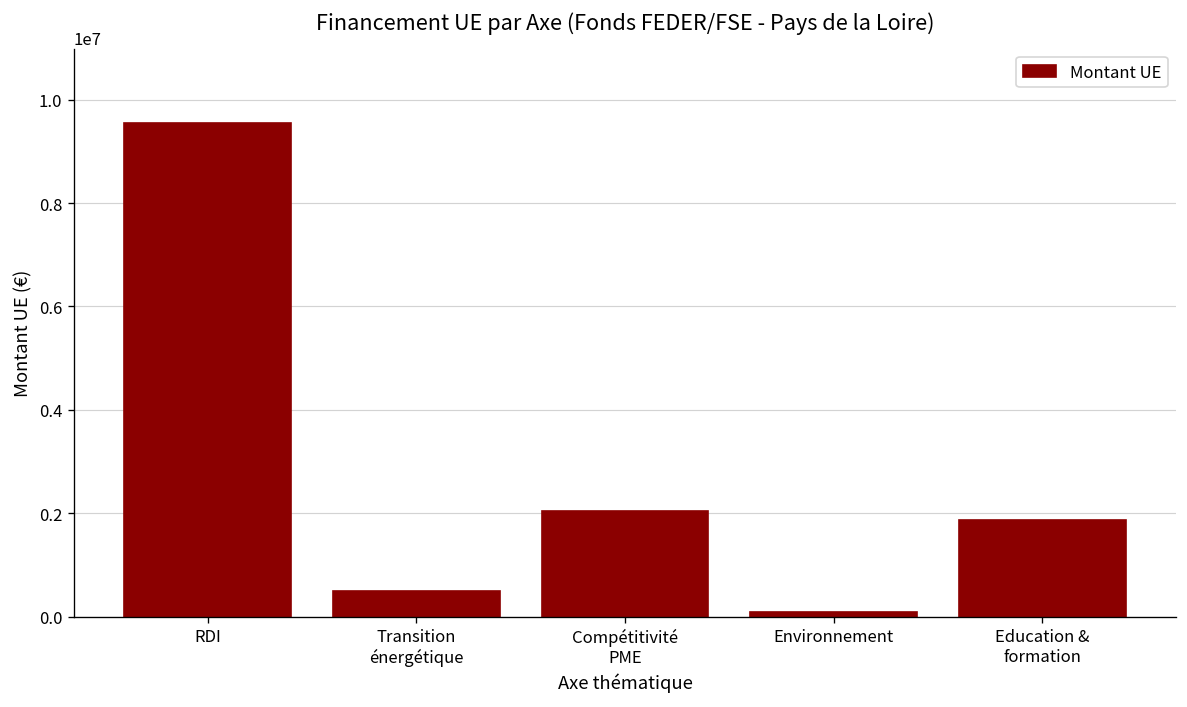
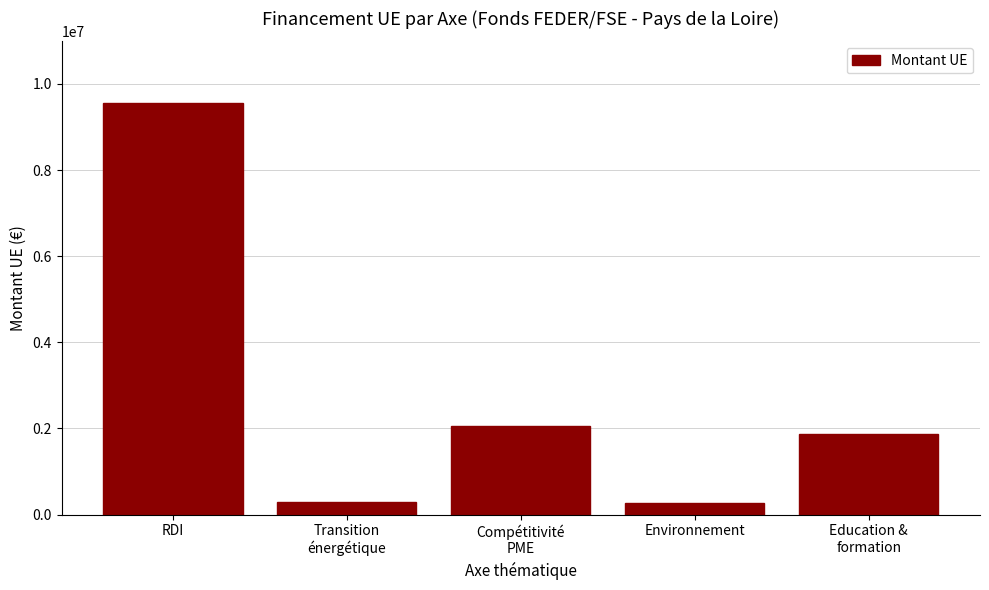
Transition énergétique: 500000 -> 300000
Environnement: 100000 -> 300000
